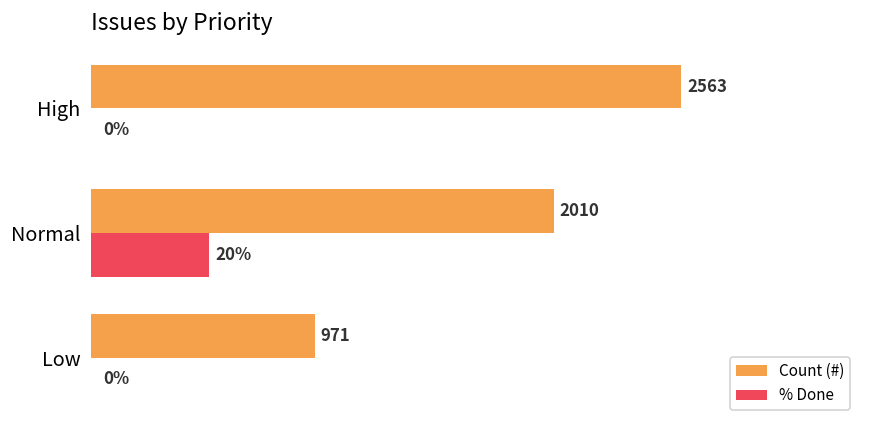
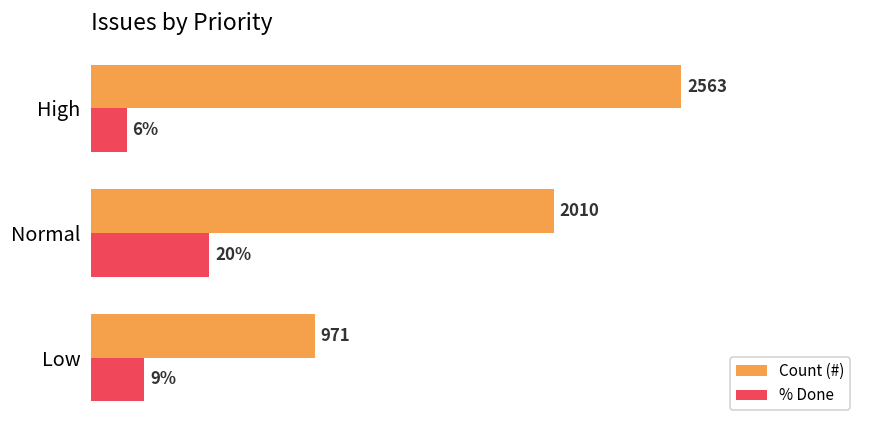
% Done, High: 0% -> 6%
% Done, Low: 0% -> 9%
